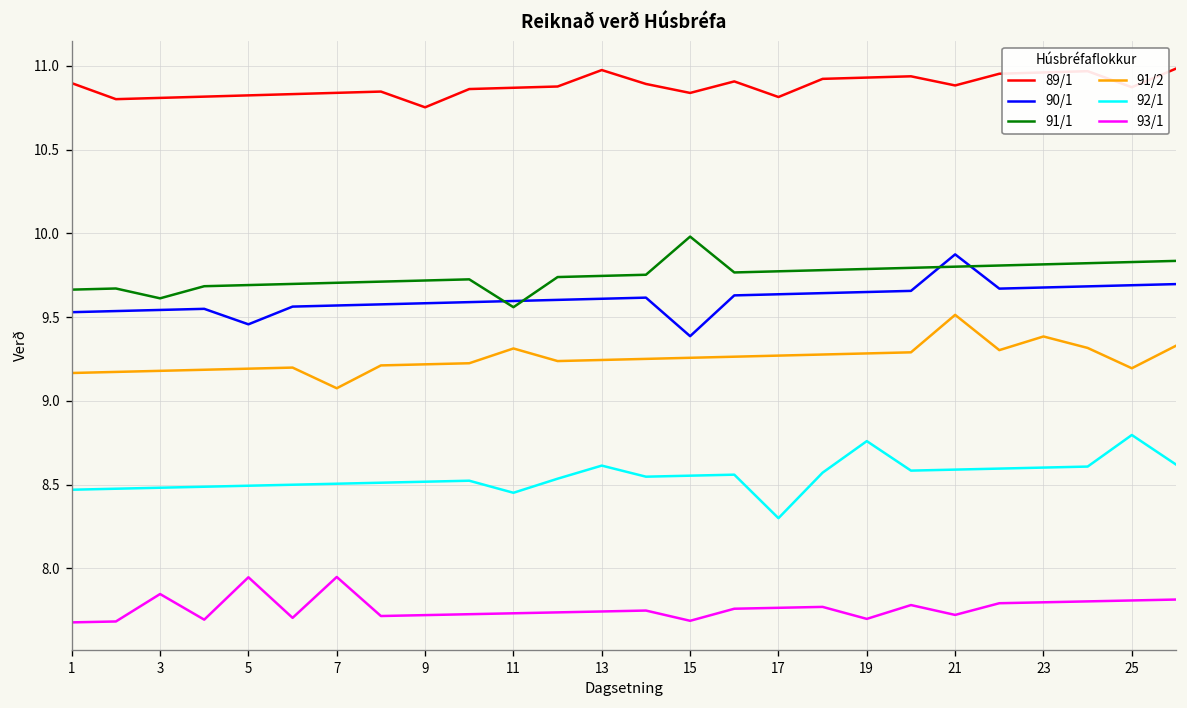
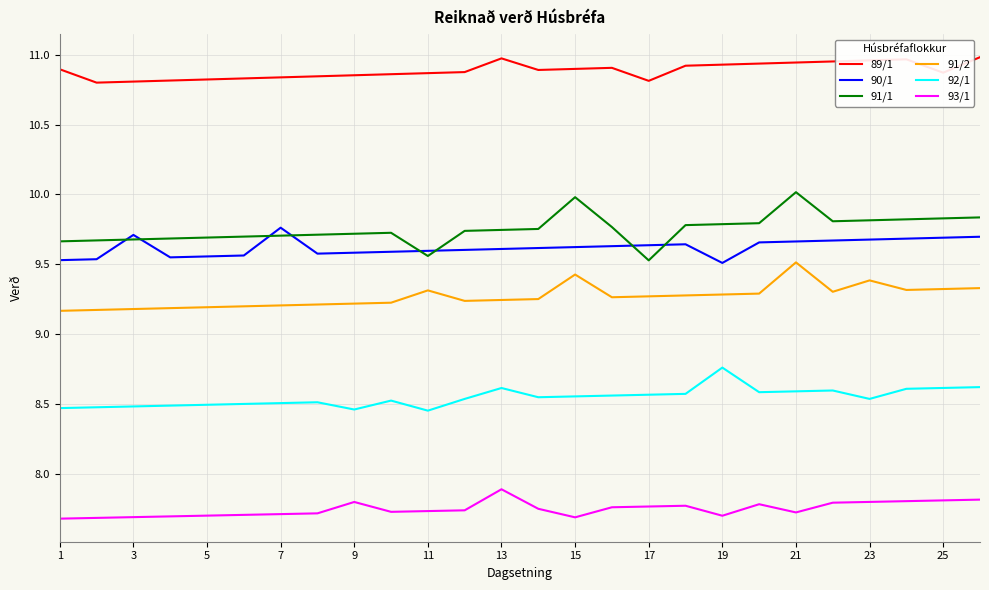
90/1, 3: 9.54 -> 9.71
91/1, 3: 9.61 -> 9.68
93/1, 3: 7.85 -> 7.69
90/1, 5: 9.46 -> 9.56
93/1, 5: 7.95 -> 7.70
90/1, 7: 9.57 -> 9.76
91/2, 7: 9.07 -> 9.20
93/1, 7: 7.95 -> 7.71
89/1, 9: 10.75 -> 10.85
92/1, 9: 8.52 -> 8.46
93/1, 9: 7.72 -> 7.80
93/1, 13: 7.74 -> 7.89
89/1, 15: 10.84 -> 10.90
90/1, 15: 9.39 -> 9.62
91/2, 15: 9.26 -> 9.43
91/1, 17: 9.77 -> 9.53
92/1, 17: 8.30 -> 8.56
90/1, 19: 9.65 -> 9.51
89/1, 21: 10.88 -> 10.94
90/1, 21: 9.87 -> 9.66
91/1, 21: 9.80 -> 10.02
92/1, 23: 8.60 -> 8.53
91/2, 25: 9.19 -> 9.32
92/1, 25: 8.80 -> 8.61
